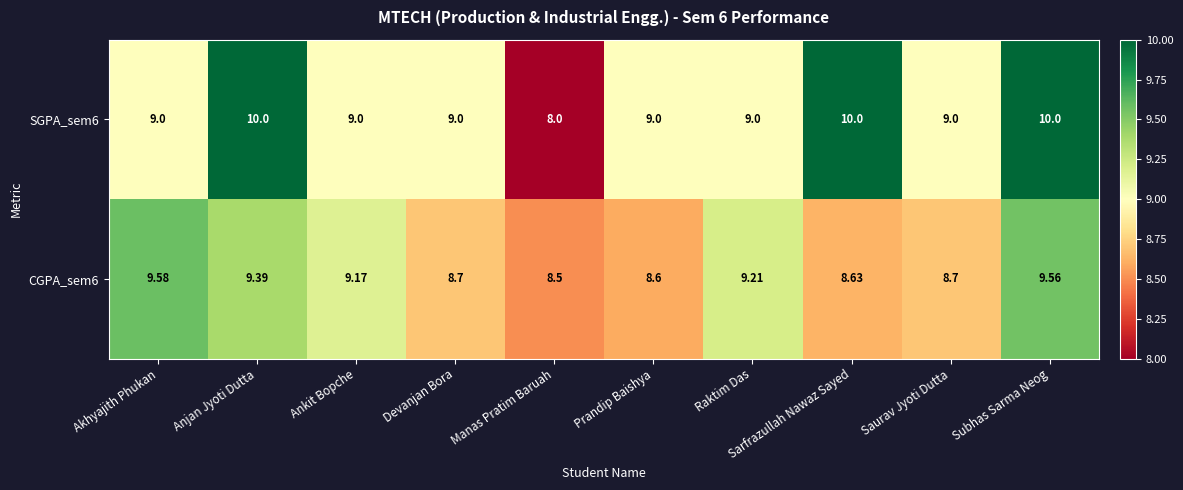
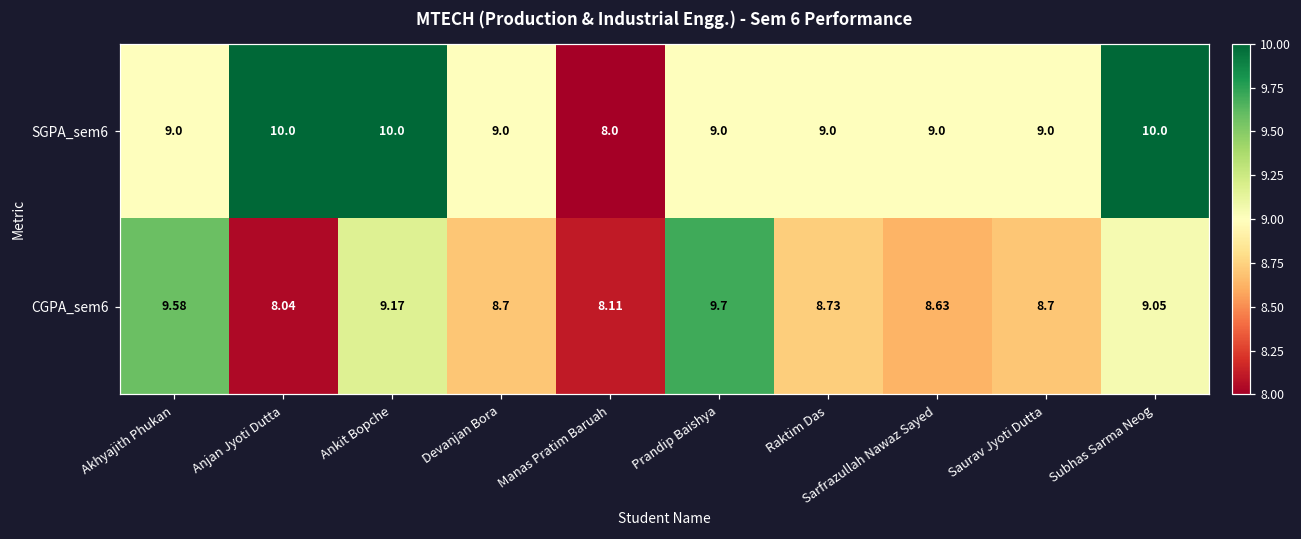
SGPA_sem6, Ankit Bopche: 9.0 -> 10.0
SGPA_sem6, Sarfrazullah Nawaz Sayed: 10.0 -> 9.0
CGPA_sem6, Anjan Jyoti Dutta: 9.39 -> 8.04
CGPA_sem6, Manas Pratim Baruah: 8.5 -> 8.11
CGPA_sem6, Prandip Baishya: 8.6 -> 9.7
CGPA_sem6, Raktim Das: 9.21 -> 8.73
CGPA_sem6, Subhas Sarma Neog: 9.56 -> 9.05
